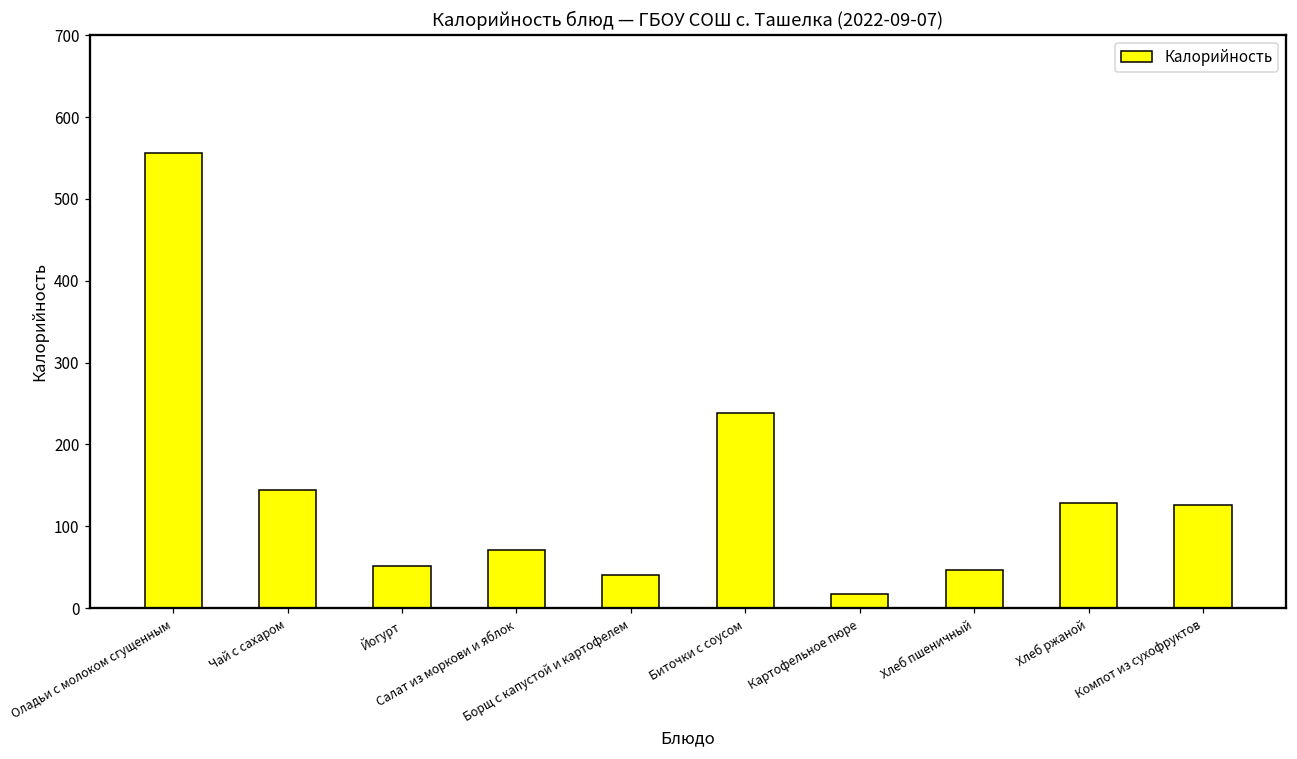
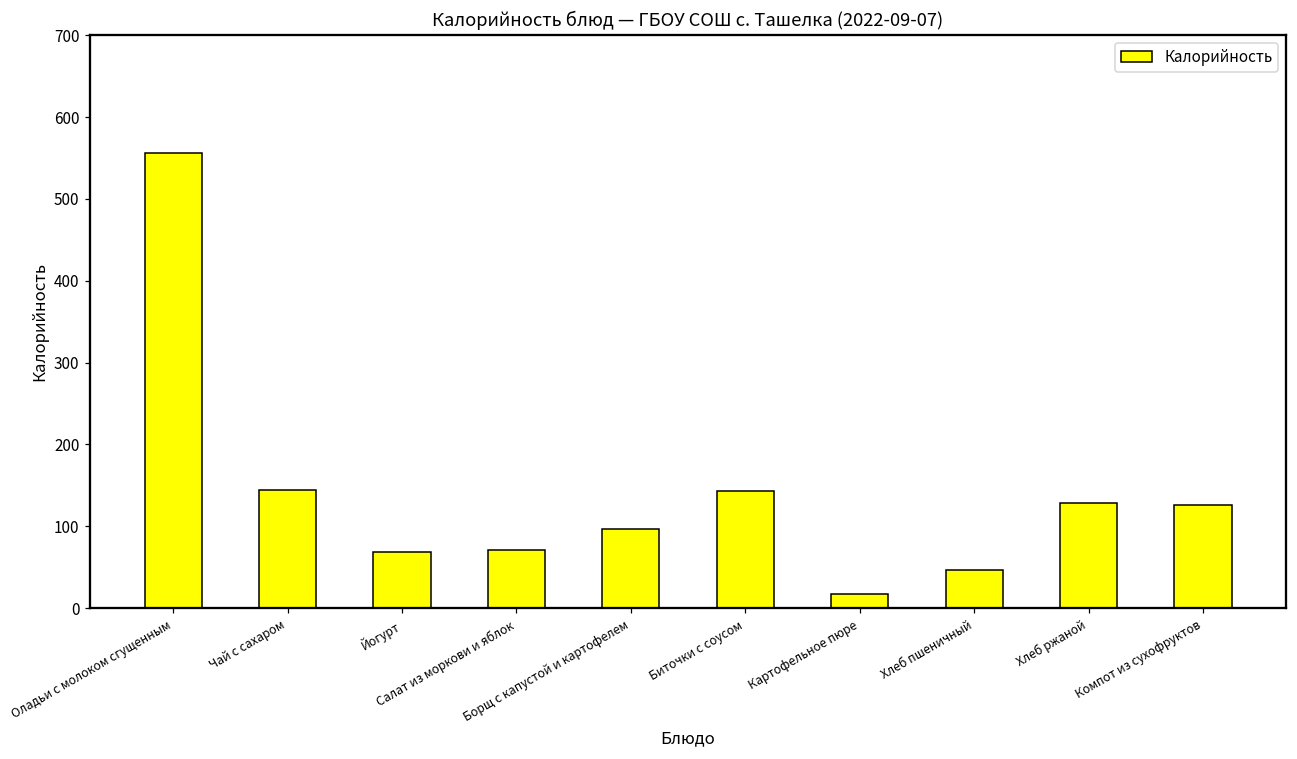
Йогурт: 50 -> 70
Борщ с капустой и картофелем: 40 -> 100
Биточки с соусом: 240 -> 140
